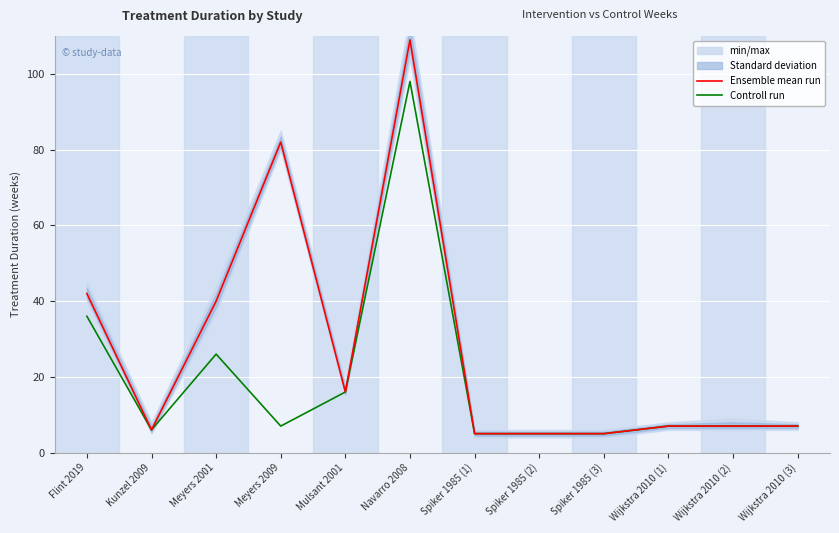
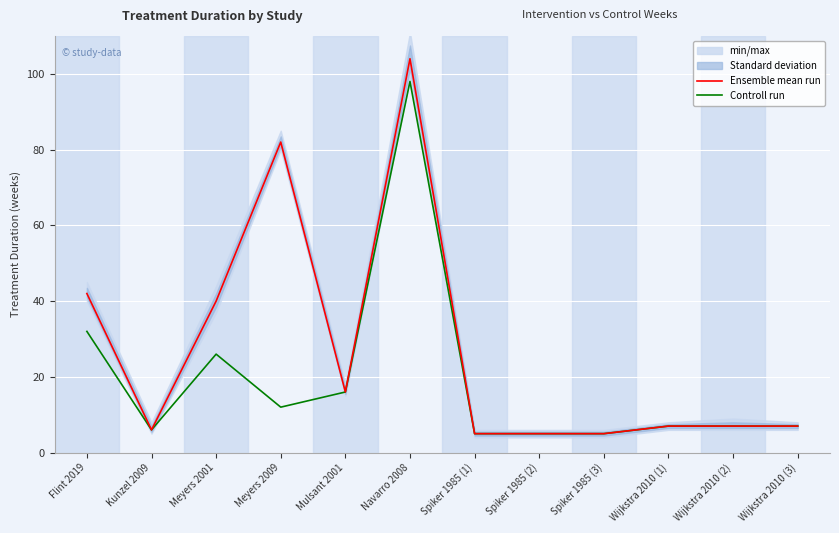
Controll run, Flint 2019: 36 -> 32
Controll run, Meyers 2009: 7 -> 12
Ensemble mean run, Navarro 2008: 109 -> 104
